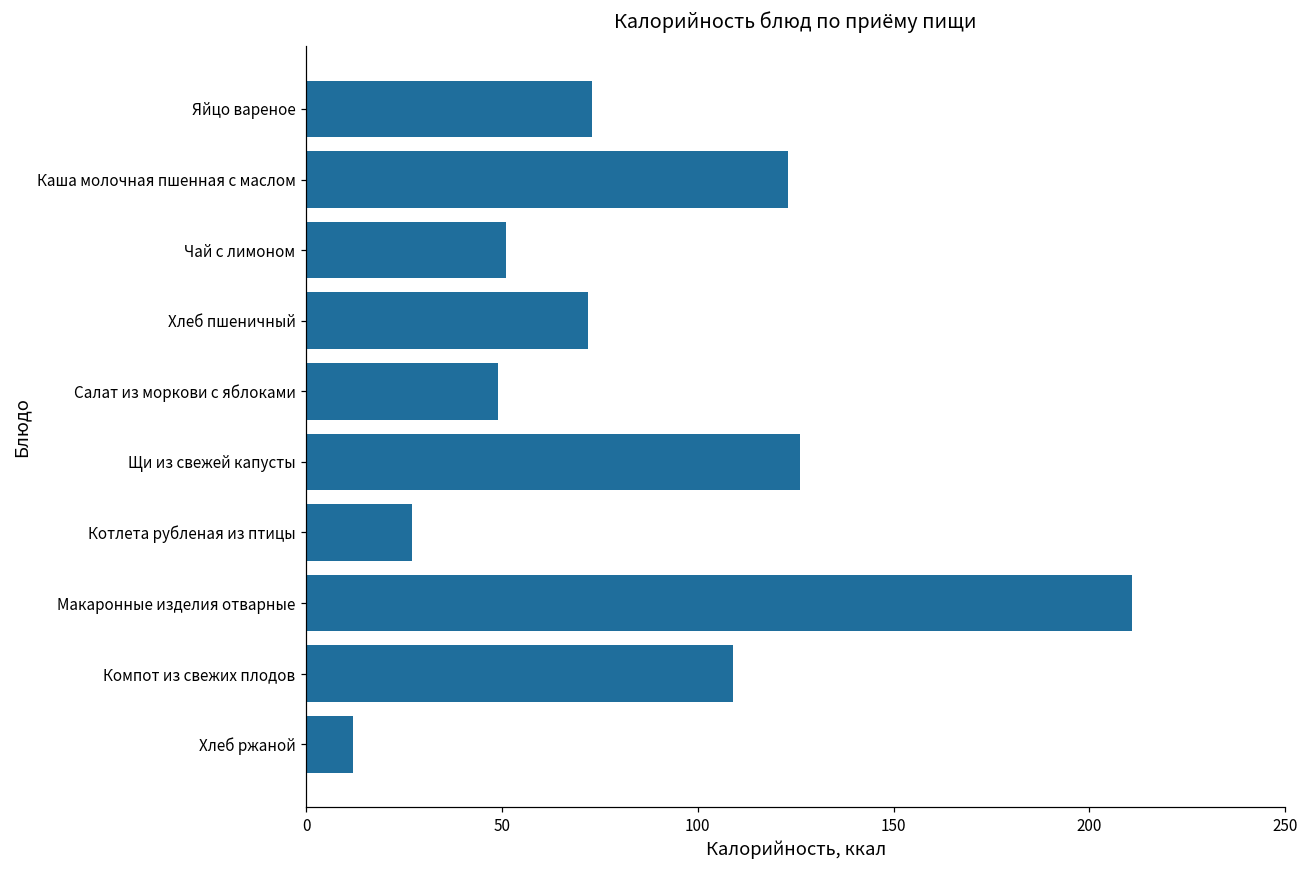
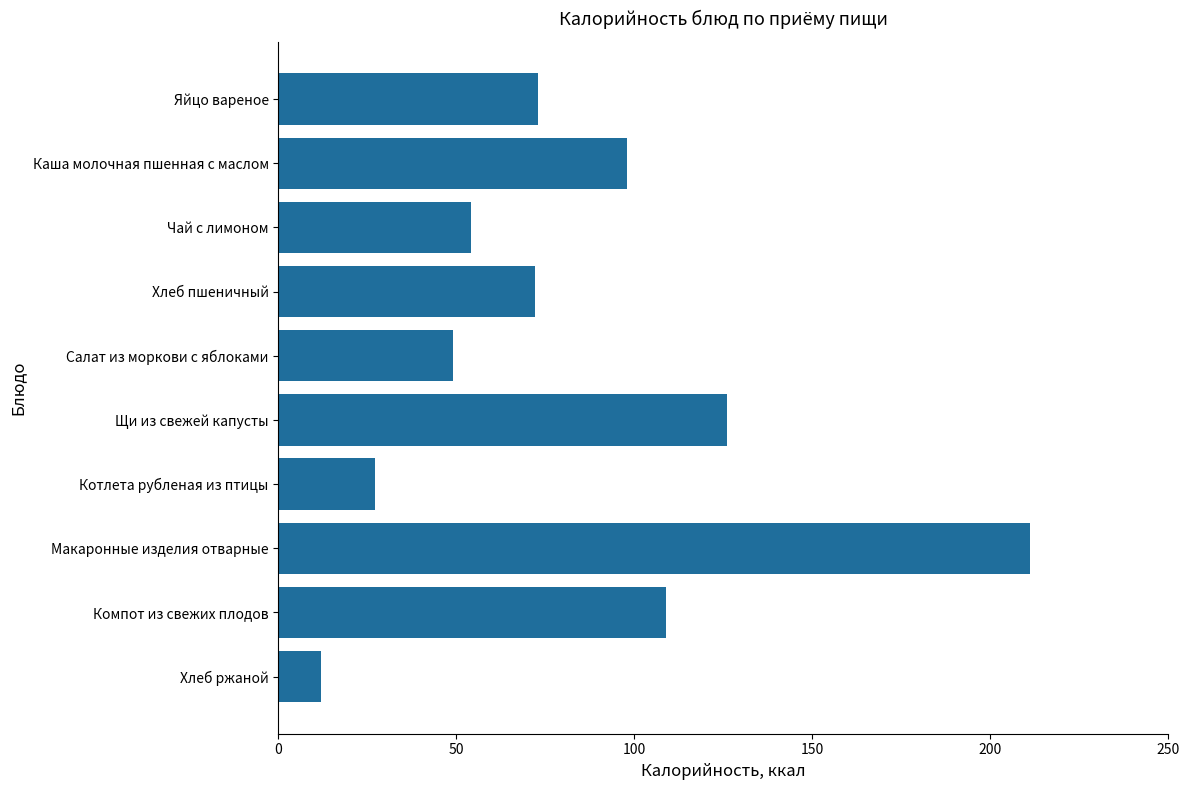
Каша молочная пшенная с маслом: 123 -> 98
Чай с лимоном: 51 -> 54
